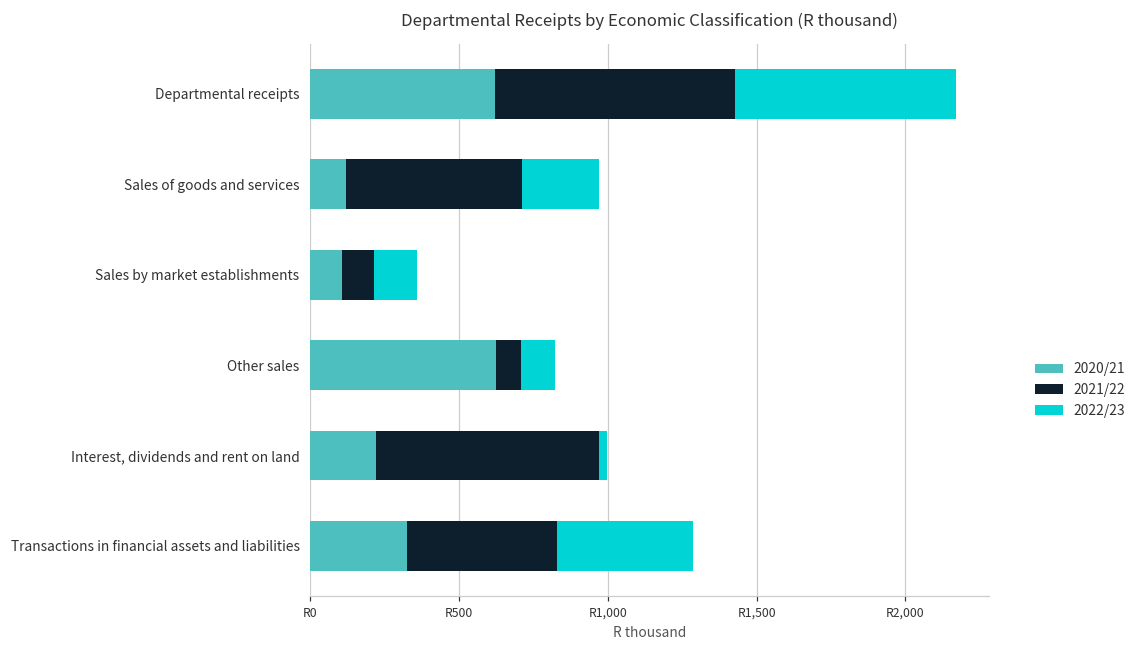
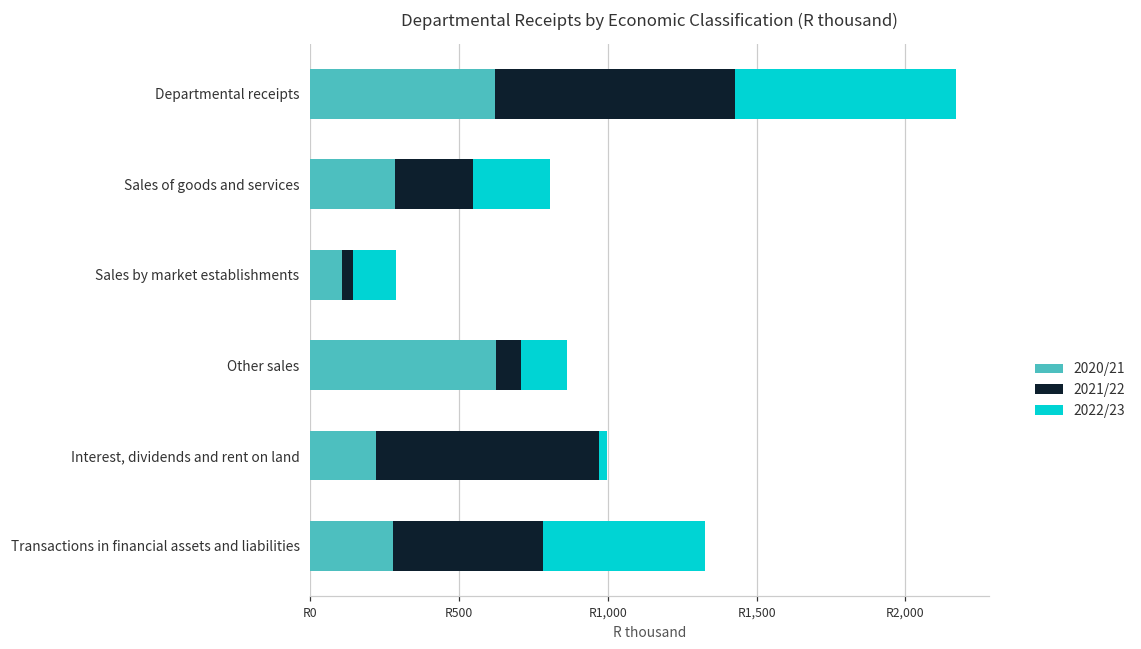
2020/21, Sales of goods and services: R120 -> R280
2021/22, Sales of goods and services: R590 -> R260
2021/22, Sales by market establishments: R110 -> R40
2022/23, Other sales: R110 -> R150
2020/21, Transactions in financial assets and liabilities: R330 -> R280
2022/23, Transactions in financial assets and liabilities: R460 -> R550
